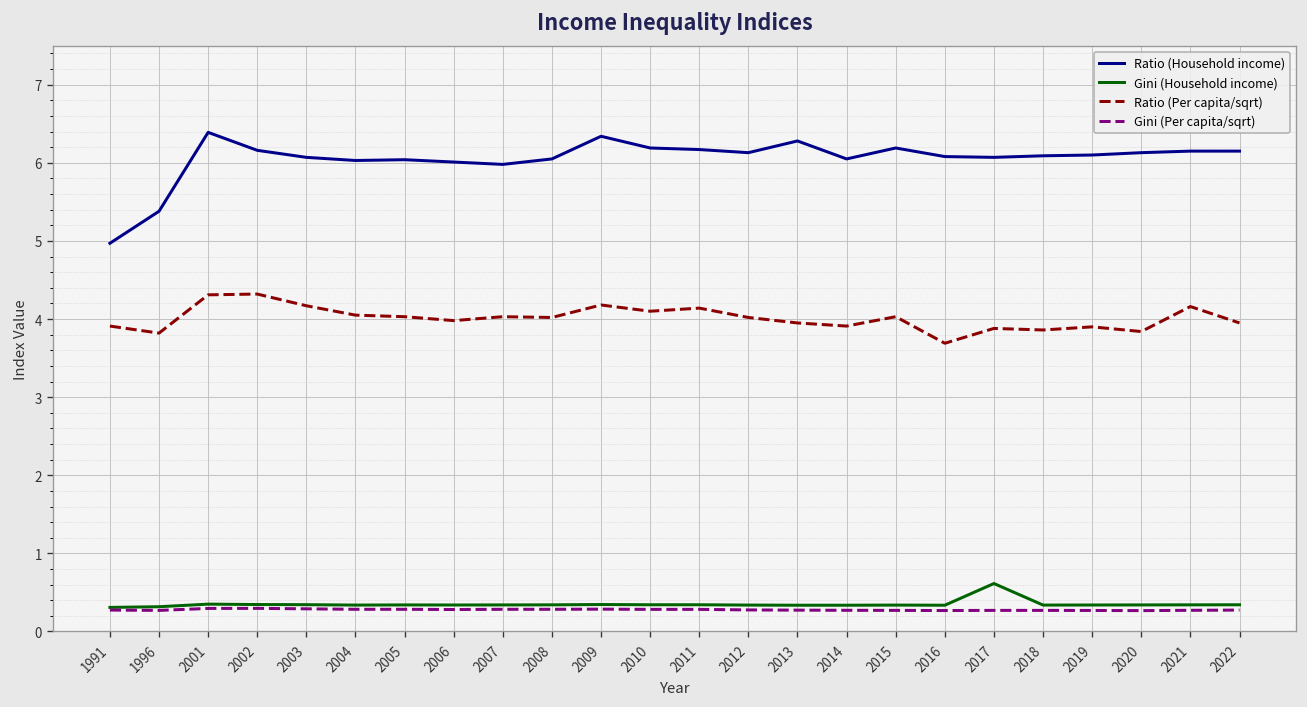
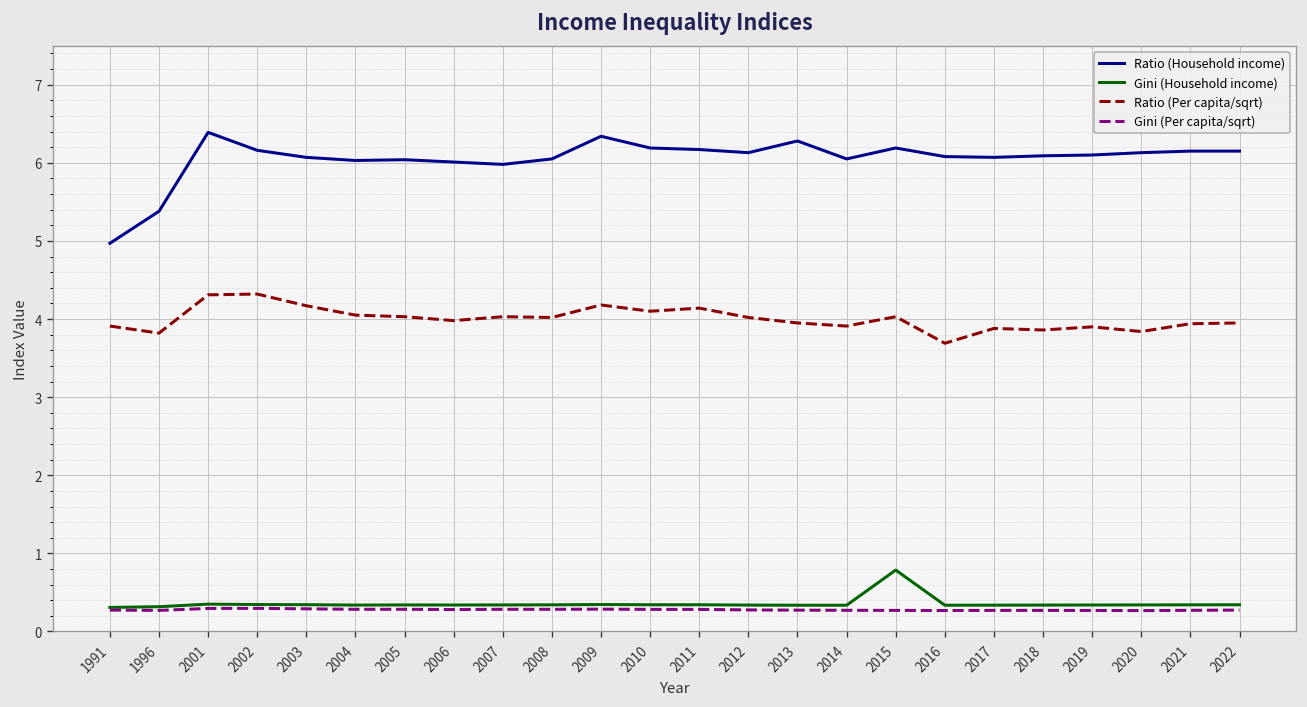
Gini (Household income), 2015: 0.3 -> 0.8
Gini (Household income), 2017: 0.6 -> 0.3
Ratio (Per capita/sqrt), 2021: 4.2 -> 3.9
